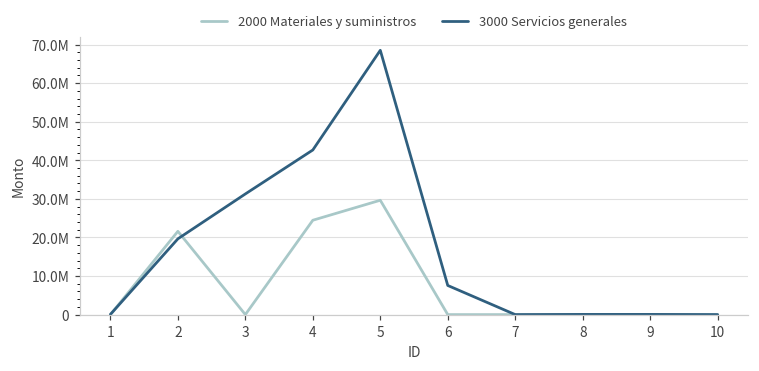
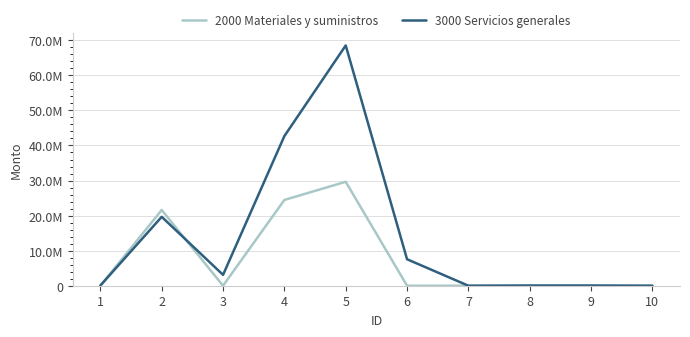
3000 Servicios generales, 3: 31000000 -> 3000000
